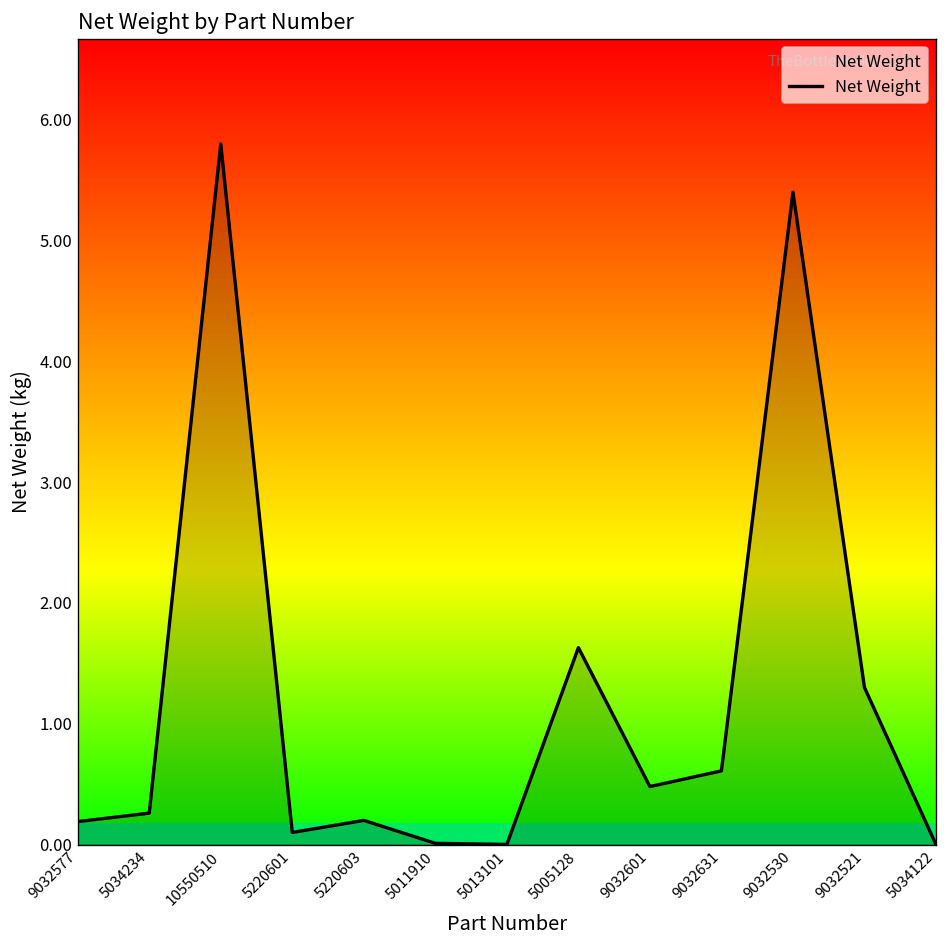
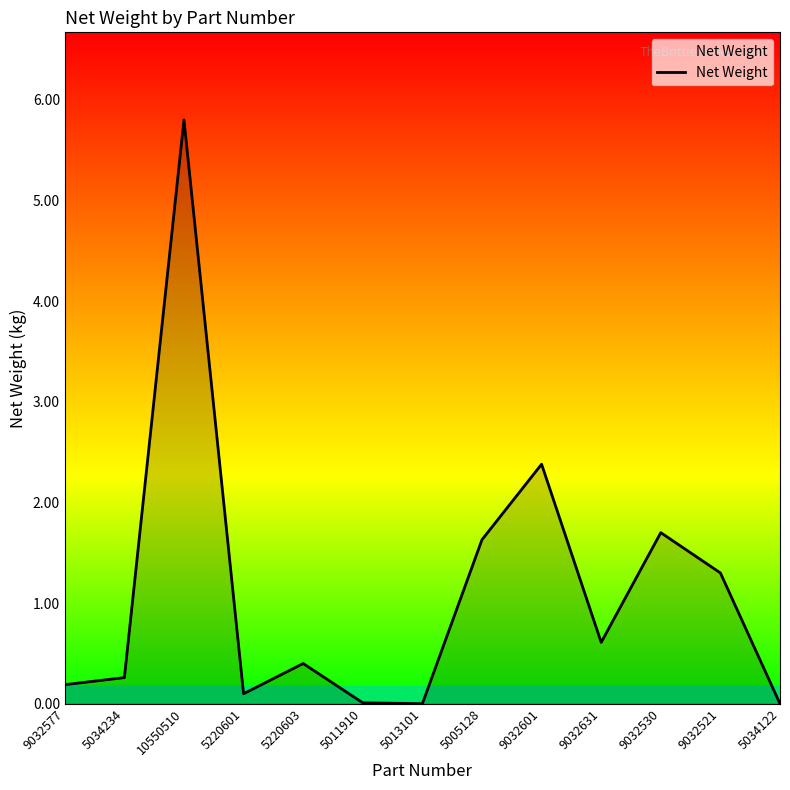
5220603: 0.2 -> 0.4
9032601: 0.48 -> 2.38
9032530: 5.4 -> 1.7
